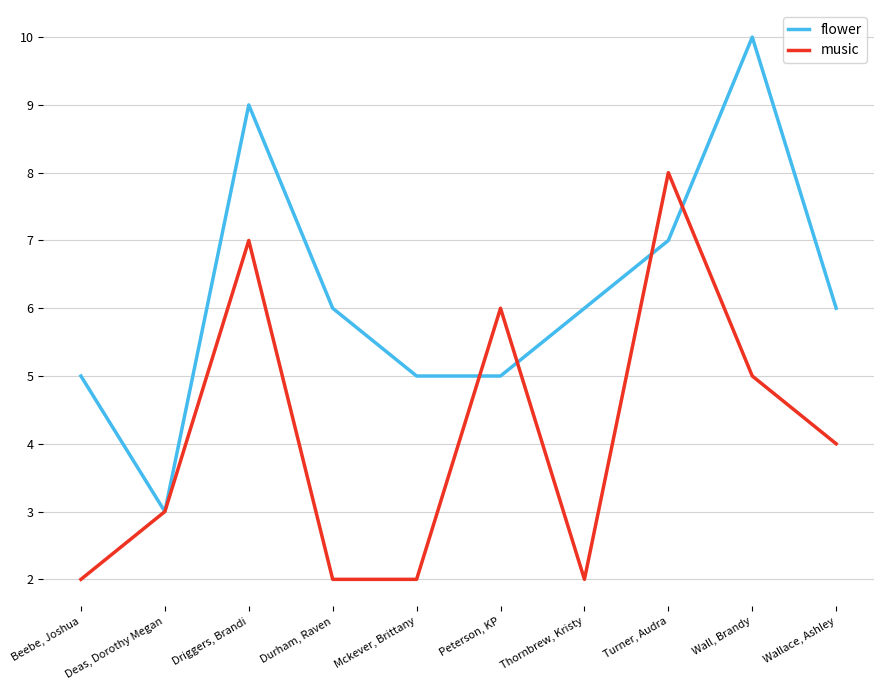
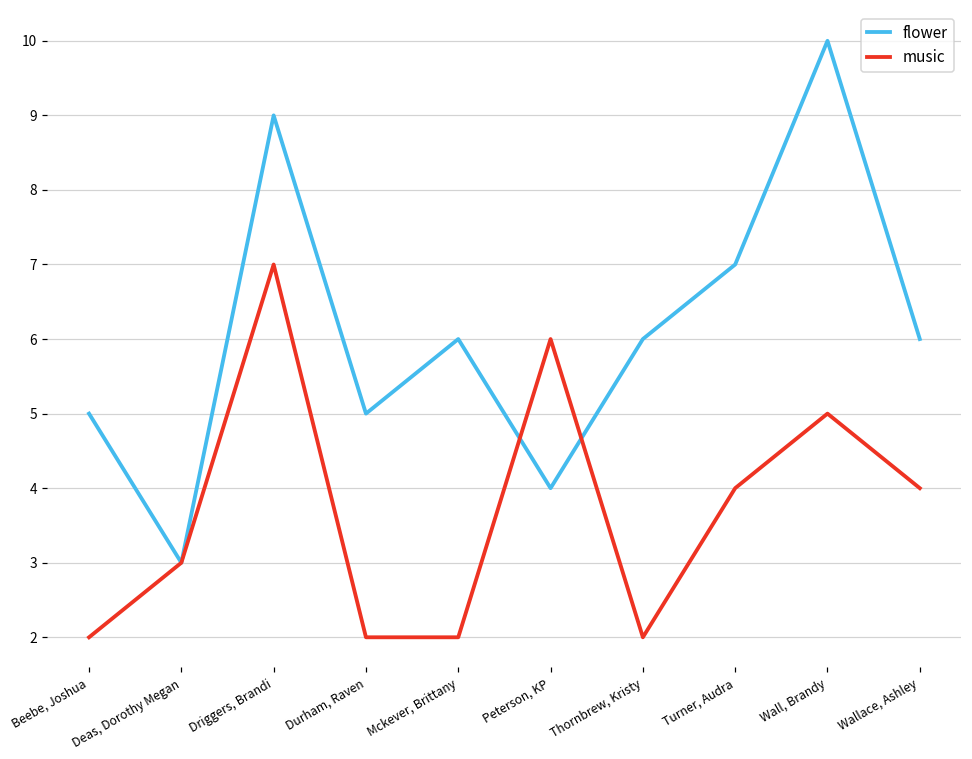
flower, Durham, Raven: 6 -> 5
flower, Mckever, Brittany: 5 -> 6
flower, Peterson, KP: 5 -> 4
music, Turner, Audra: 8 -> 4
